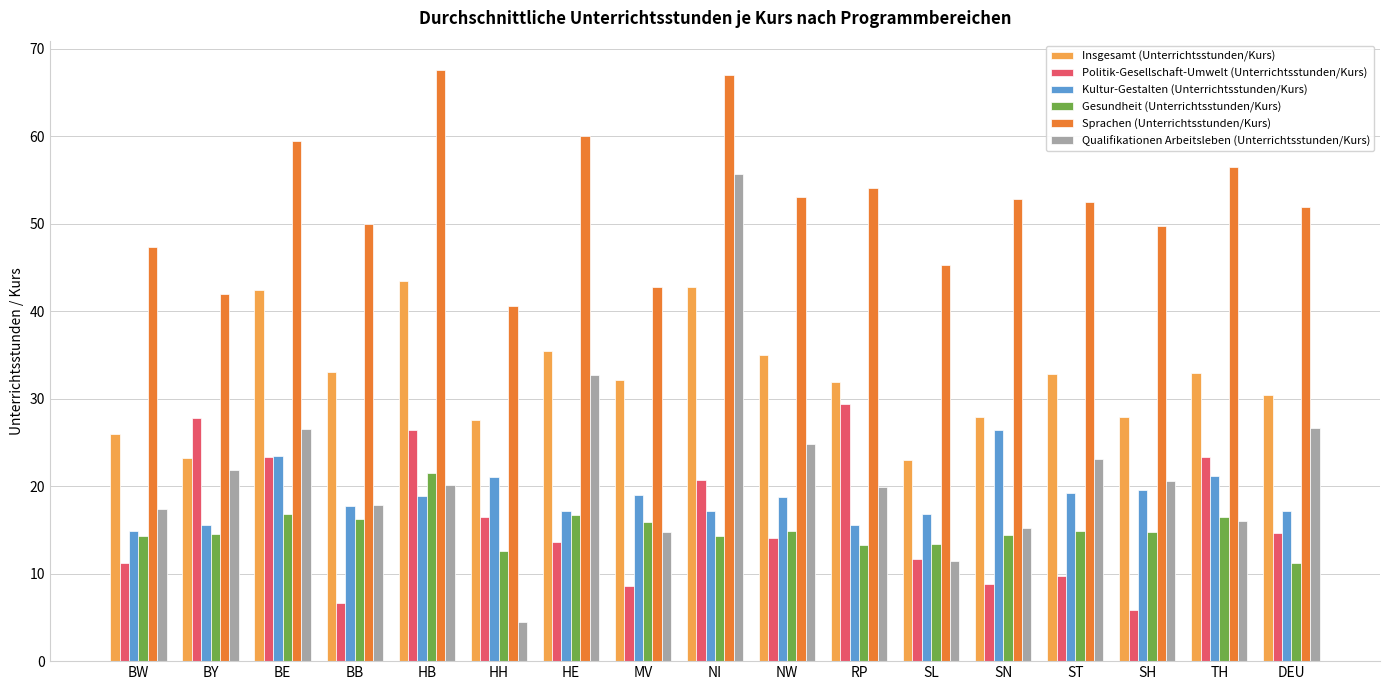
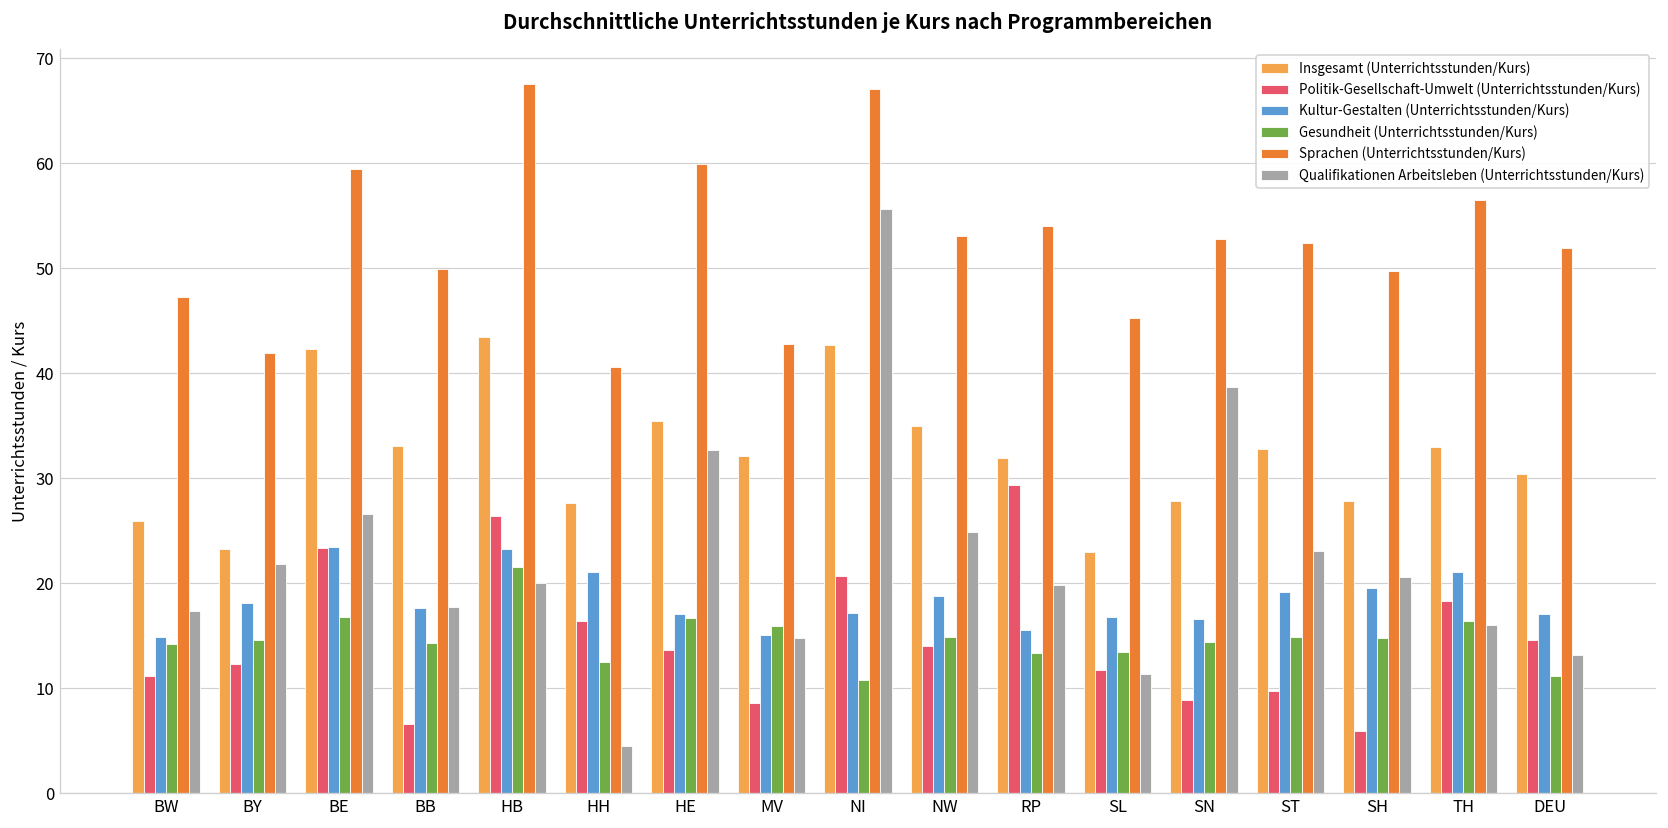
Politik-Gesellschaft-Umwelt (Unterrichtsstunden/Kurs), BY: 28 -> 12
Kultur-Gestalten (Unterrichtsstunden/Kurs), BY: 16 -> 18
Gesundheit (Unterrichtsstunden/Kurs), BB: 16 -> 14
Kultur-Gestalten (Unterrichtsstunden/Kurs), HB: 19 -> 23
Kultur-Gestalten (Unterrichtsstunden/Kurs), MV: 19 -> 15
Gesundheit (Unterrichtsstunden/Kurs), NI: 14 -> 11
Kultur-Gestalten (Unterrichtsstunden/Kurs), SN: 26 -> 17
Qualifikationen Arbeitsleben (Unterrichtsstunden/Kurs), SN: 15 -> 39
Politik-Gesellschaft-Umwelt (Unterrichtsstunden/Kurs), TH: 23 -> 18
Qualifikationen Arbeitsleben (Unterrichtsstunden/Kurs), DEU: 27 -> 13
